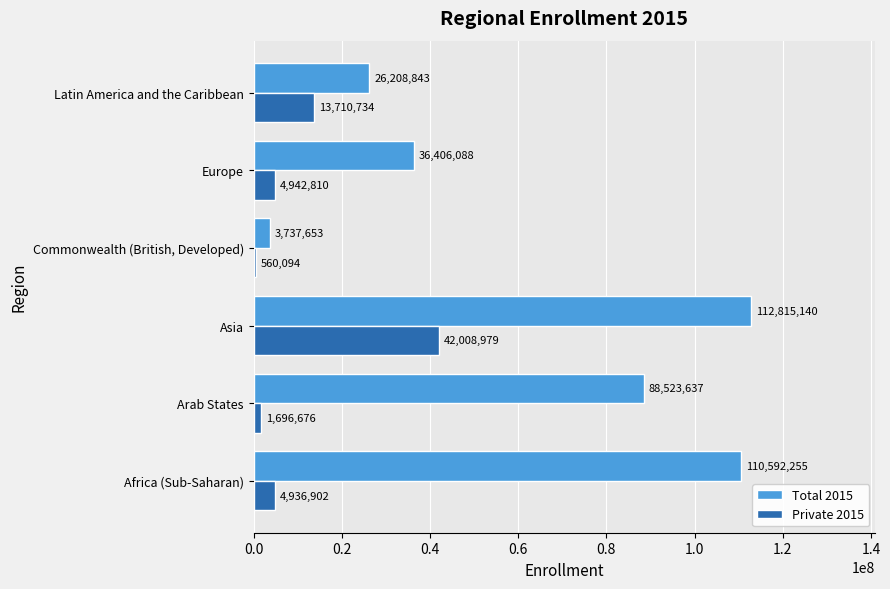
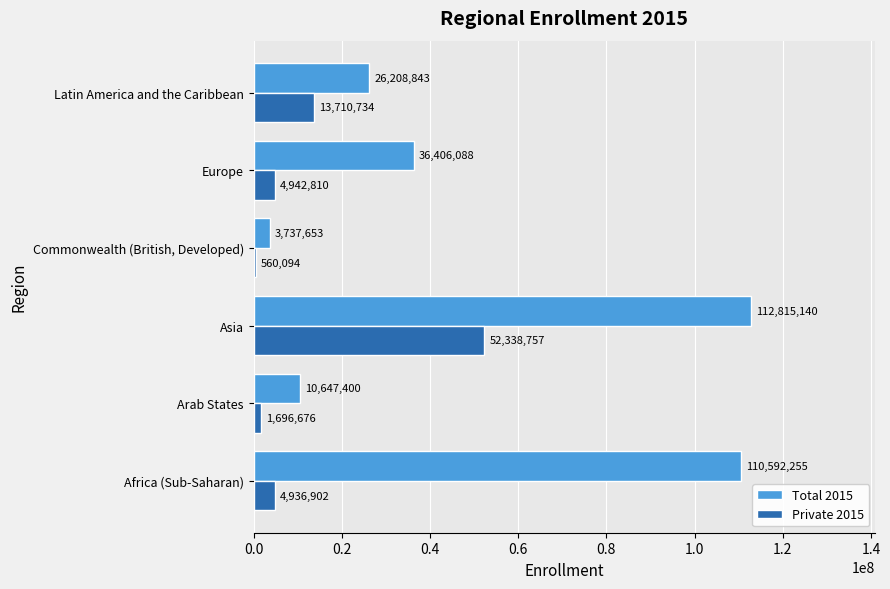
Private 2015, Asia: 42,008,979 -> 52,338,757
Total 2015, Arab States: 88,523,637 -> 10,647,400
